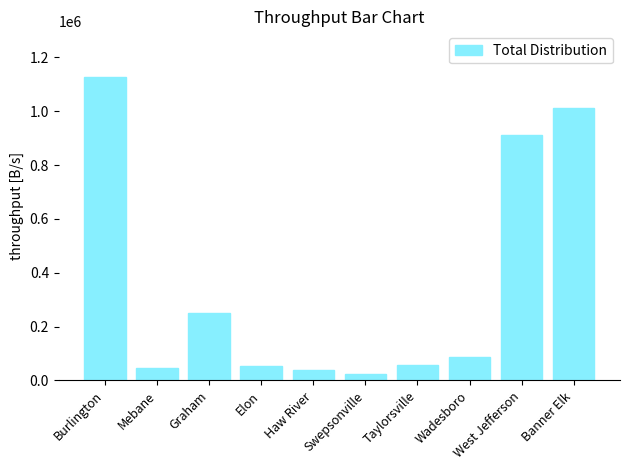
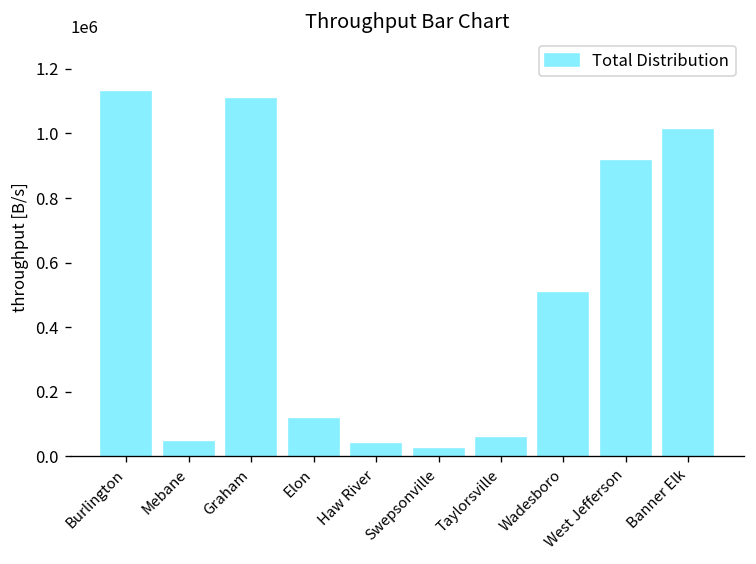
Graham: 250000 -> 1110000
Elon: 50000 -> 110000
Wadesboro: 90000 -> 510000
